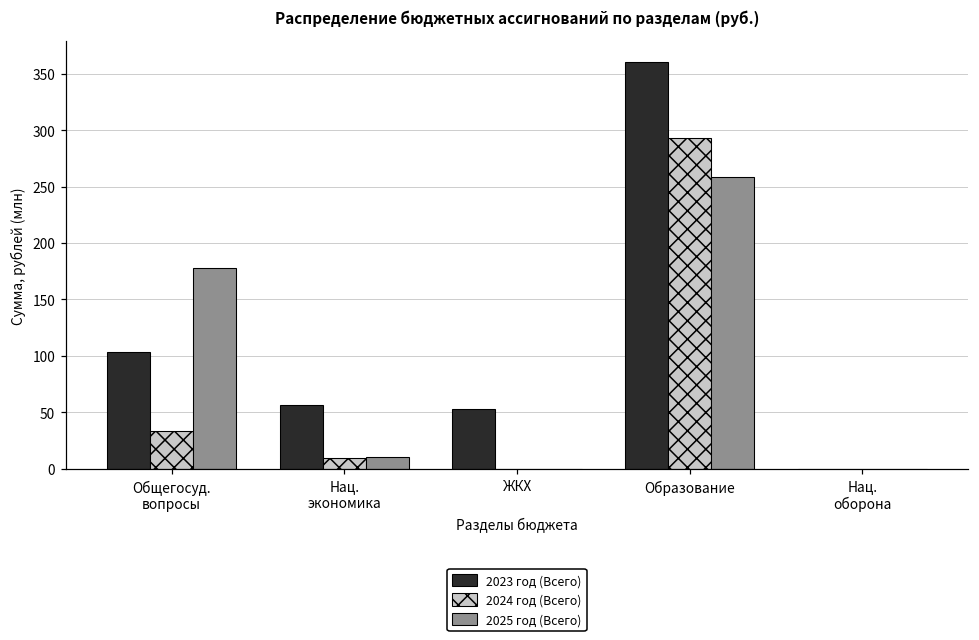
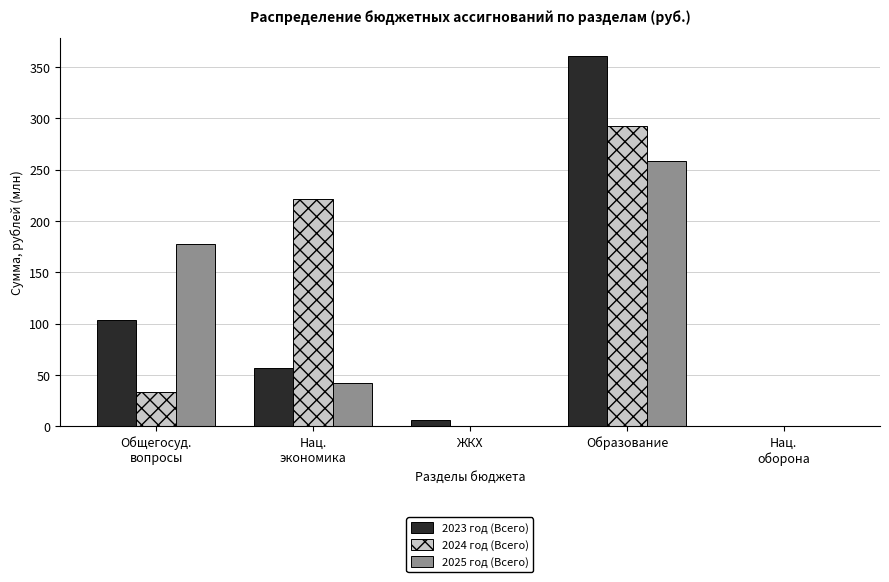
2024 год (Всего), Нац. экономика: 10 -> 222
2025 год (Всего), Нац. экономика: 10 -> 42
2023 год (Всего), ЖКХ: 53 -> 6
